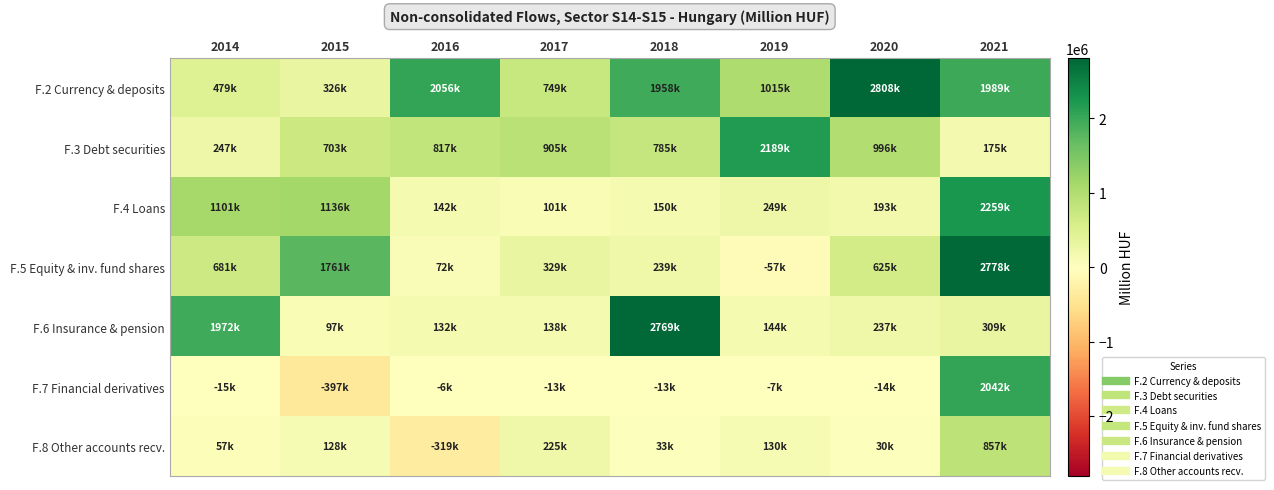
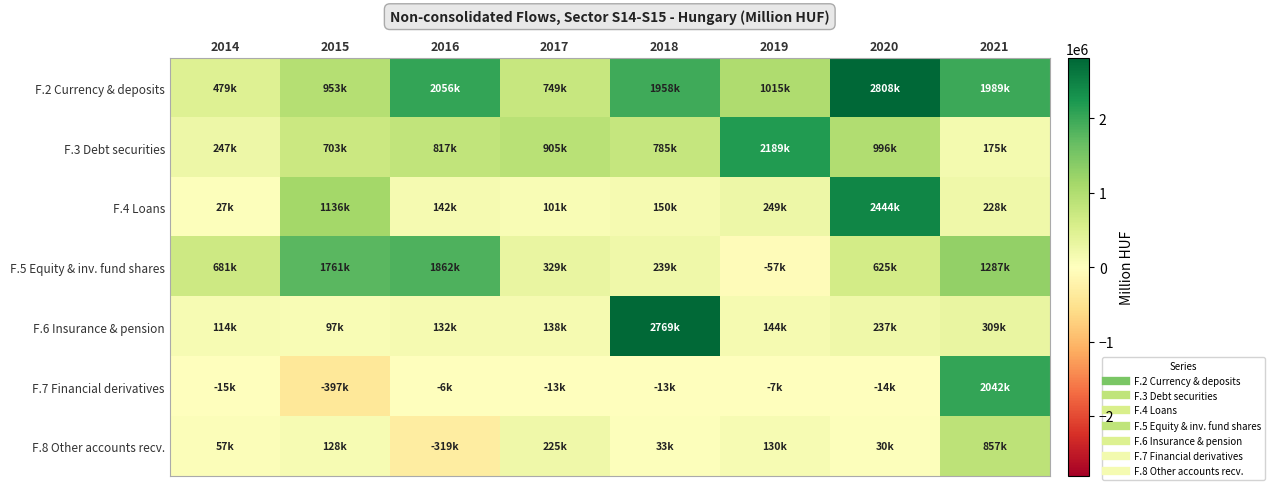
F.2 Currency & deposits, 2015: 326k -> 953k
F.4 Loans, 2014: 1101k -> 27k
F.4 Loans, 2020: 193k -> 2444k
F.4 Loans, 2021: 2259k -> 228k
F.5 Equity & inv. fund shares, 2016: 72k -> 1862k
F.5 Equity & inv. fund shares, 2021: 2778k -> 1287k
F.6 Insurance & pension, 2014: 1972k -> 114k
